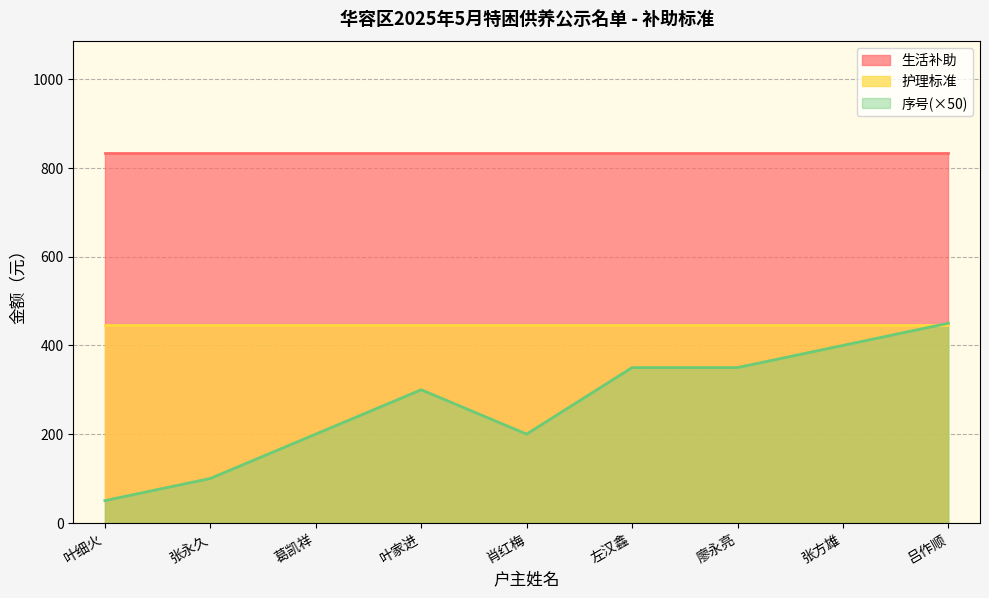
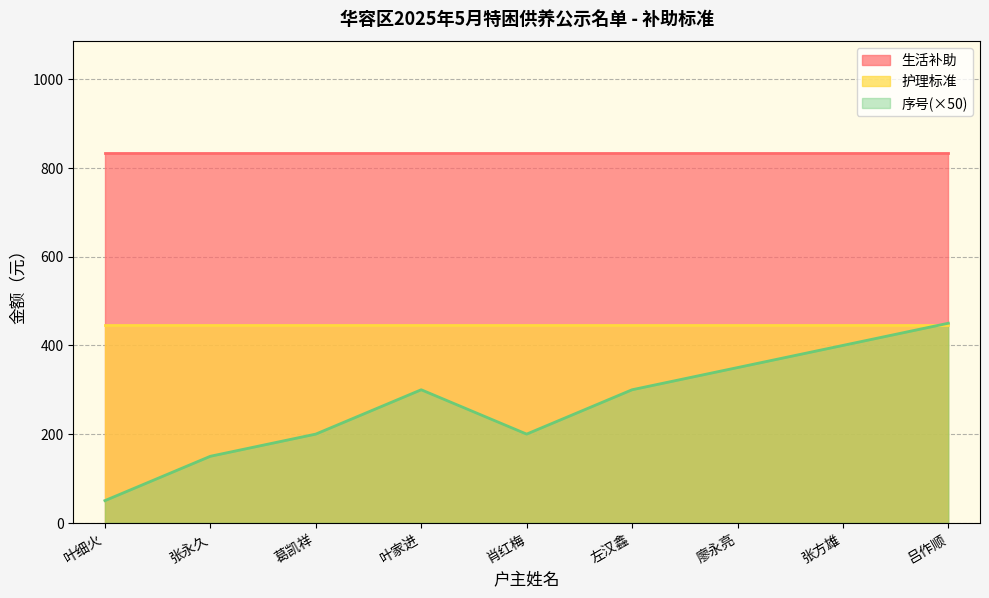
序号(×50), 张永久: 100 -> 150
序号(×50), 左汉鑫: 350 -> 300
